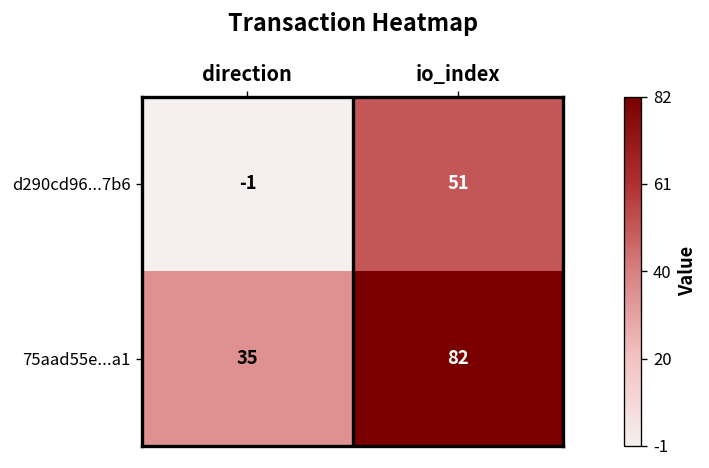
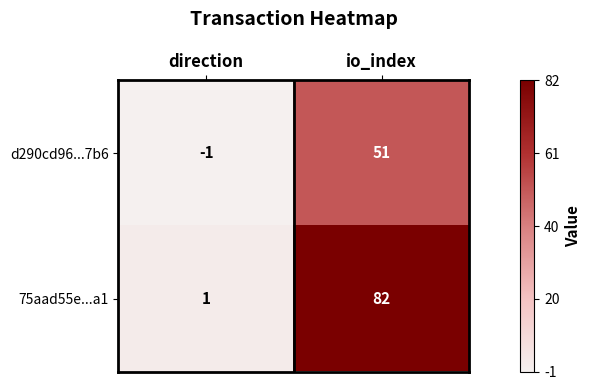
75aad55e...a1, direction: 35 -> 1
